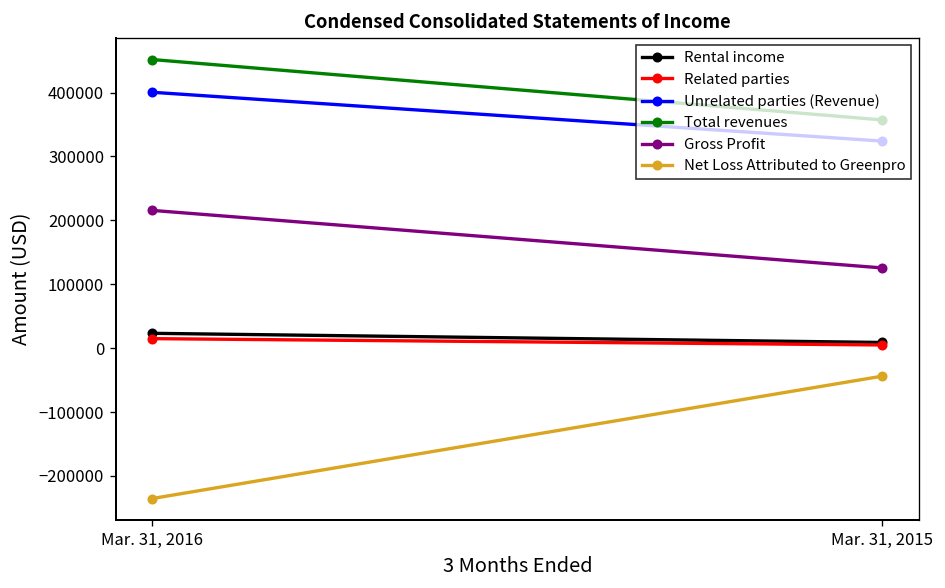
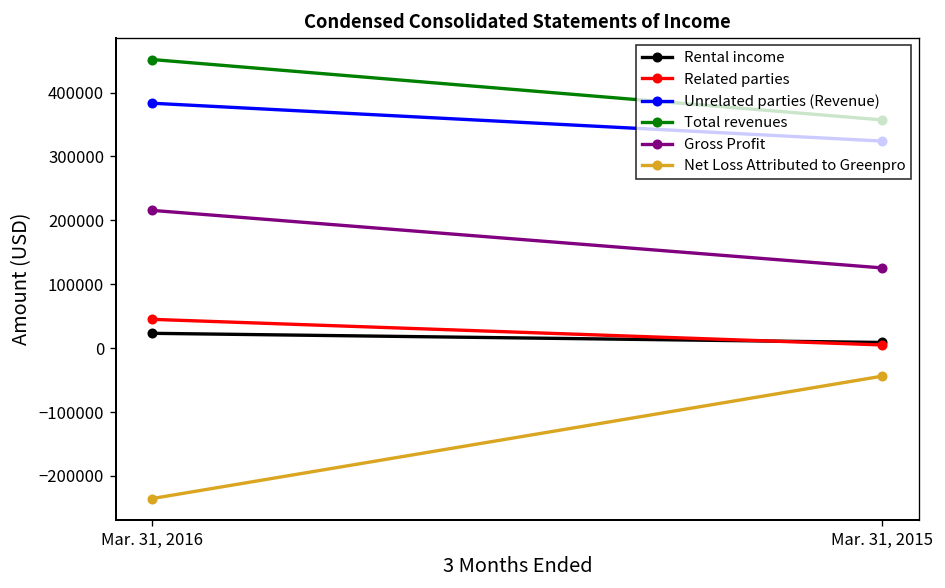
Related parties, Mar. 31, 2016: 10000 -> 50000
Unrelated parties (Revenue), Mar. 31, 2016: 400000 -> 380000
